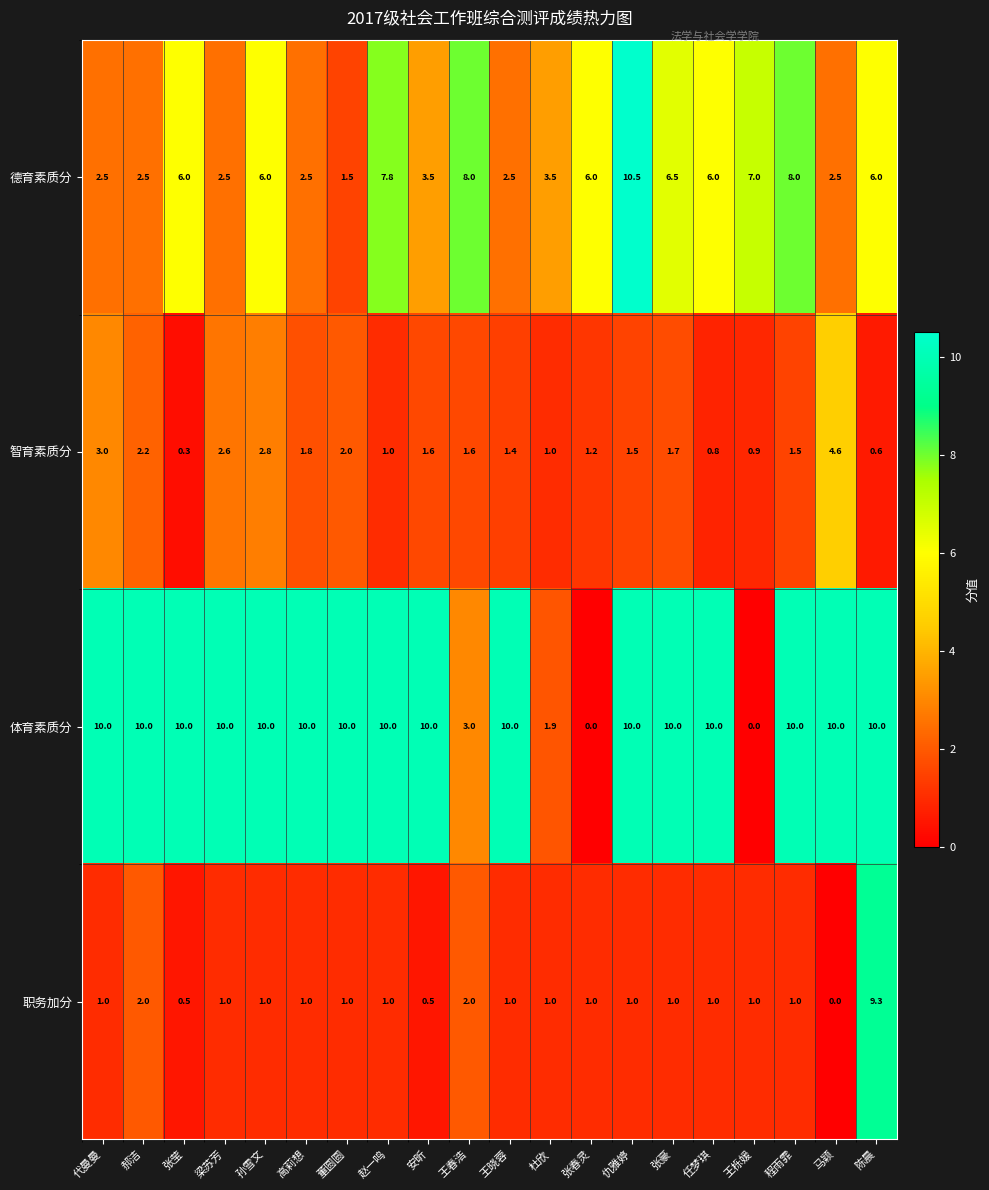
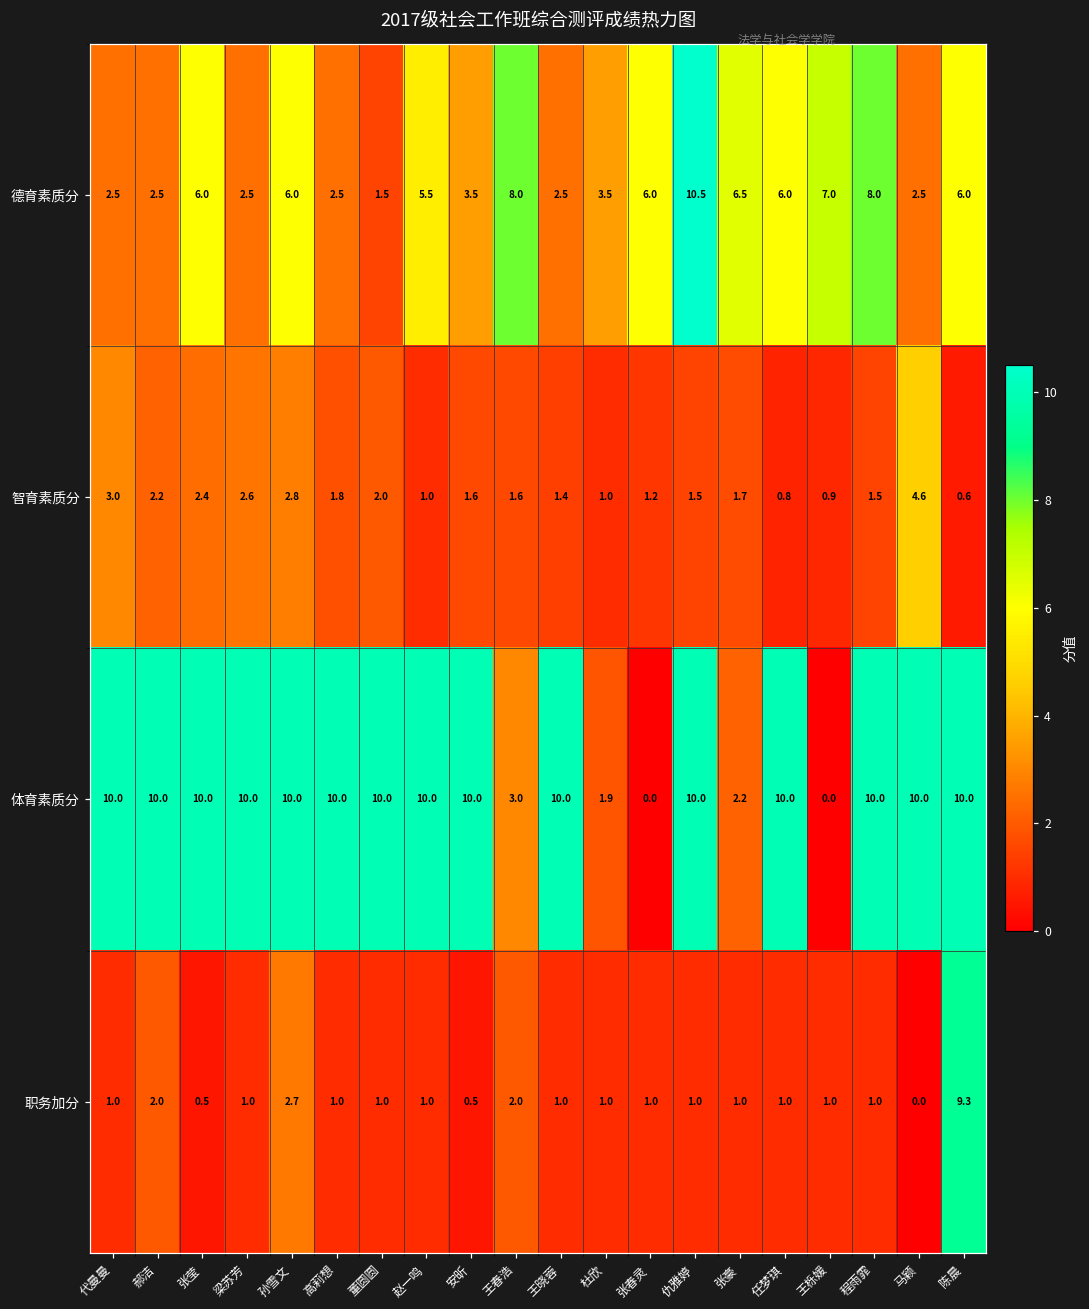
德育素质分, 赵一鸣: 7.8 -> 5.5
智育素质分, 张莹: 0.3 -> 2.4
体育素质分, 张豪: 10.0 -> 2.2
职务加分, 孙雪文: 1.0 -> 2.7
